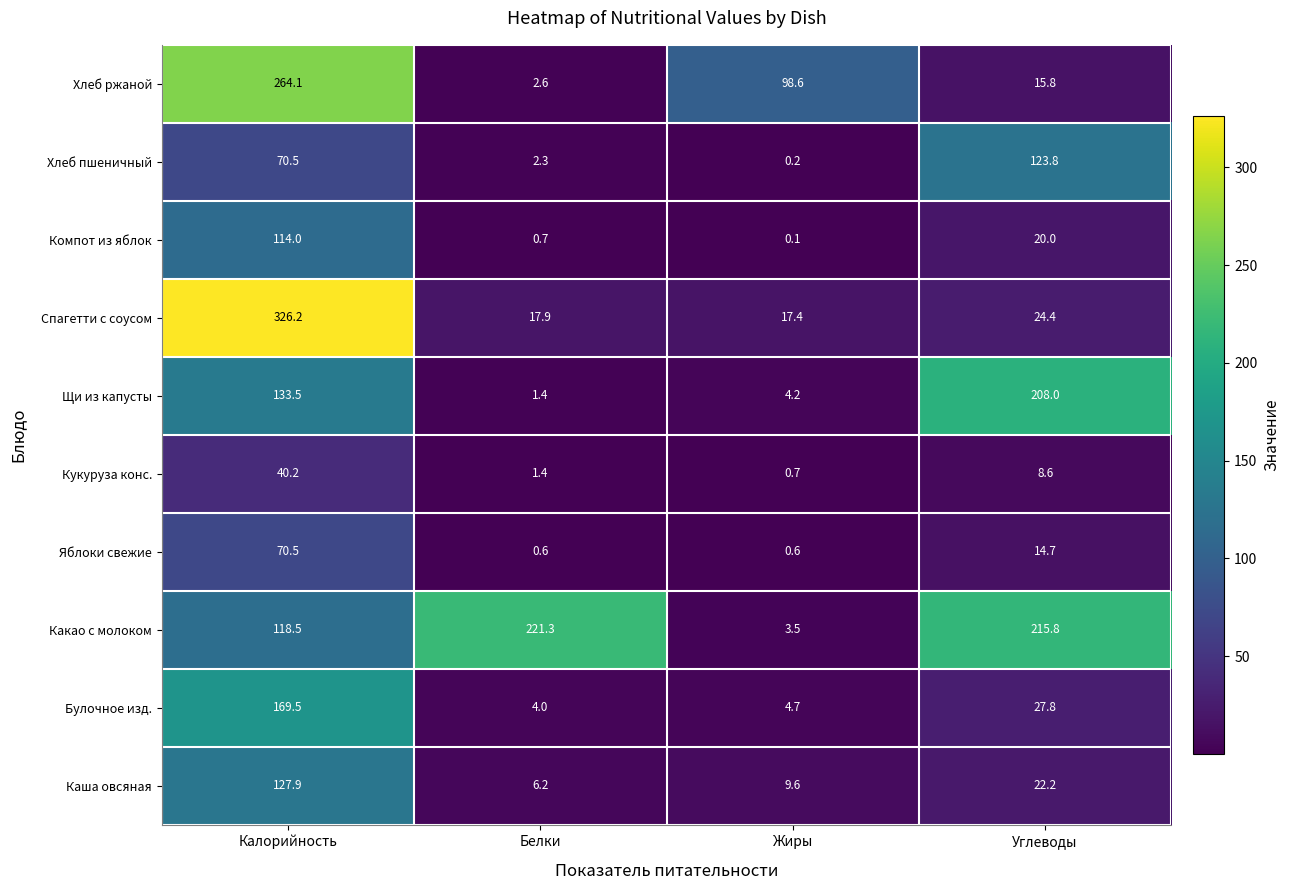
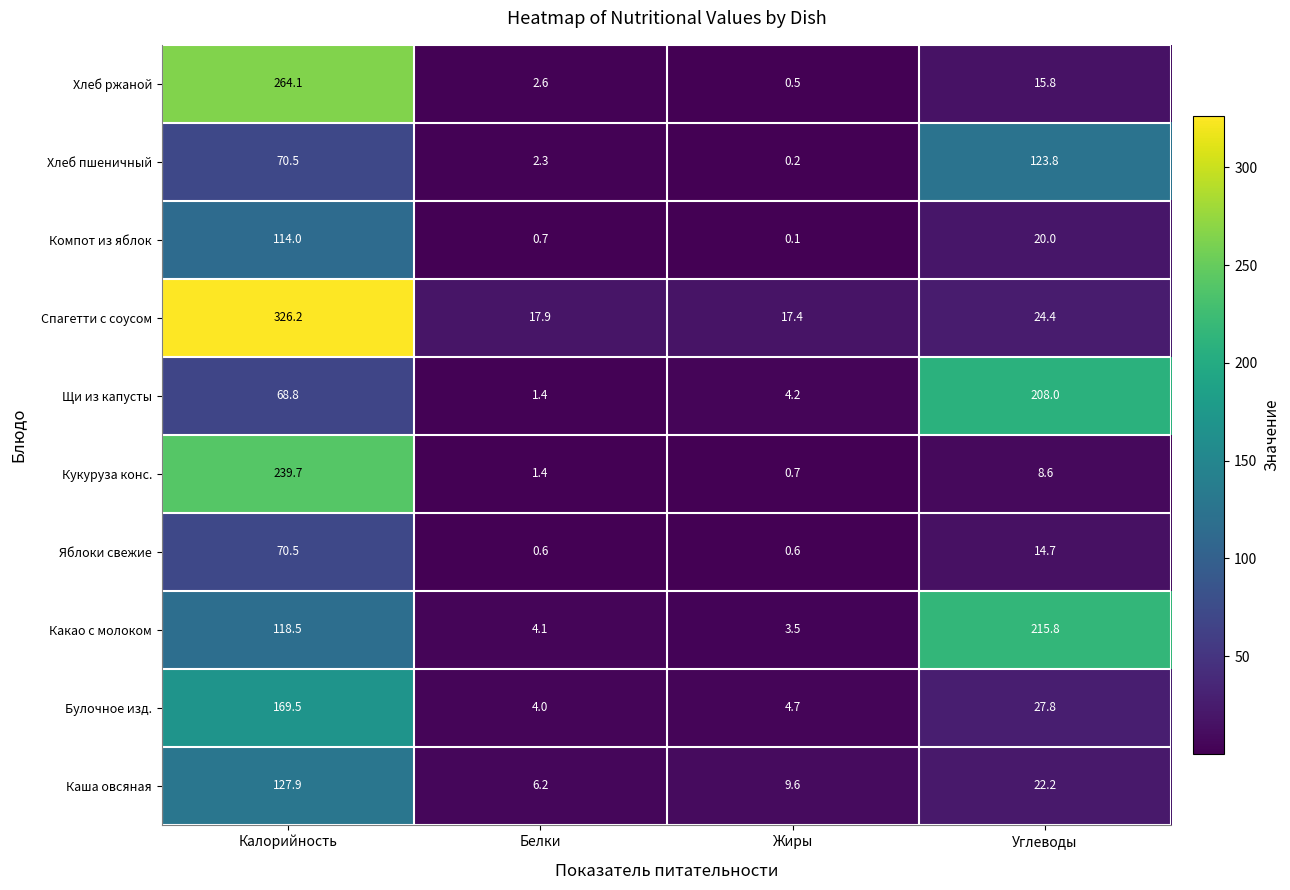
Хлеб ржаной, Жиры: 98.6 -> 0.5
Щи из капусты, Калорийность: 133.5 -> 68.8
Кукуруза конс., Калорийность: 40.2 -> 239.7
Какао с молоком, Белки: 221.3 -> 4.1
